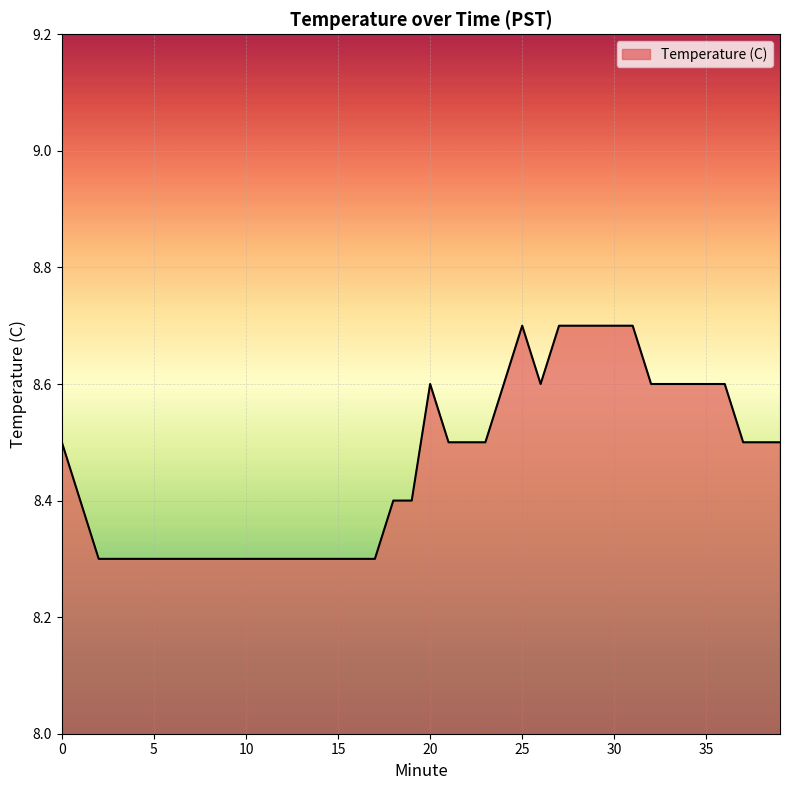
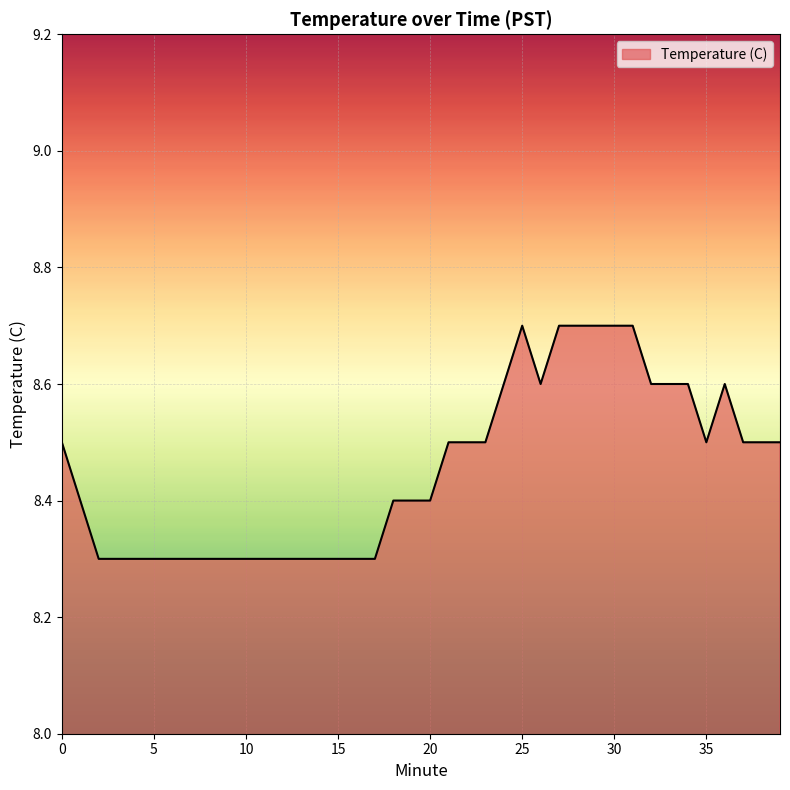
20: 8.6 -> 8.4
35: 8.6 -> 8.5
